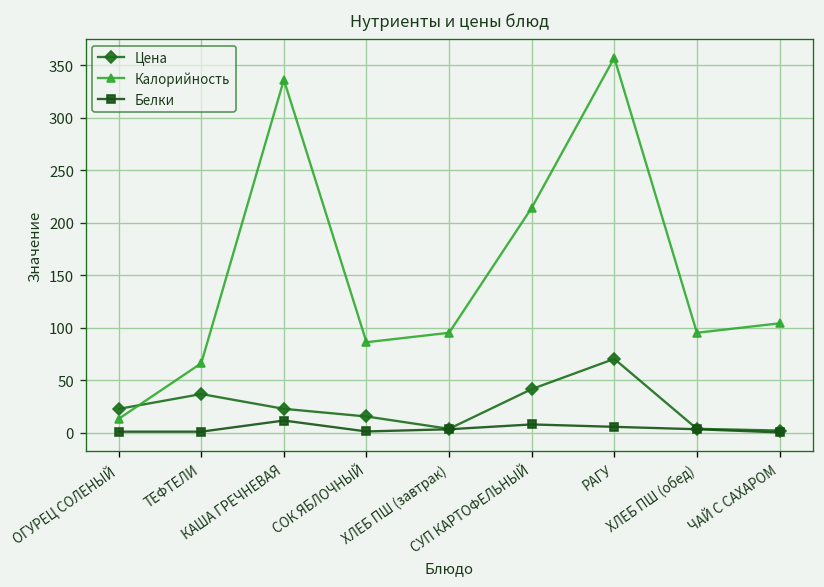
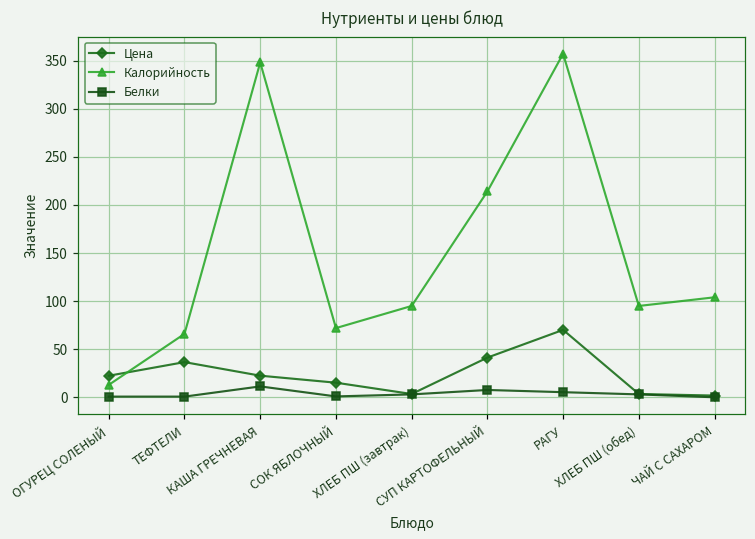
Калорийность, КАША ГРЕЧНЕВАЯ: 340 -> 350
Калорийность, СОК ЯБЛОЧНЫЙ: 90 -> 70
